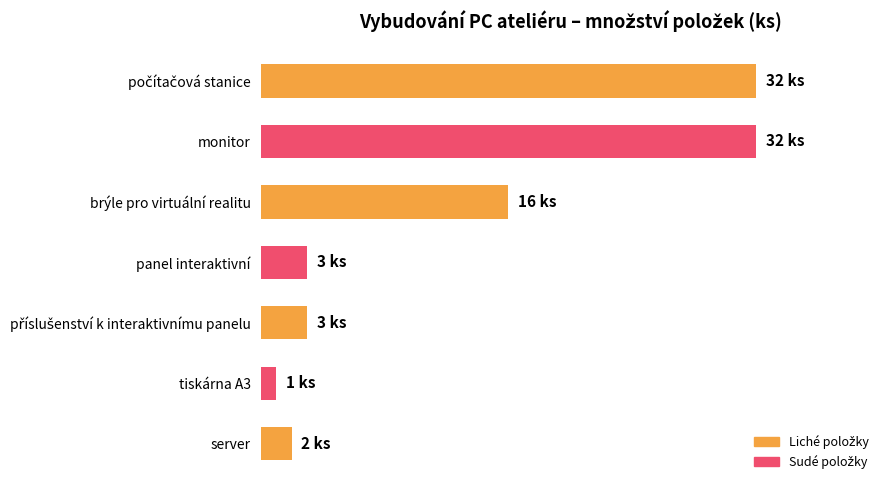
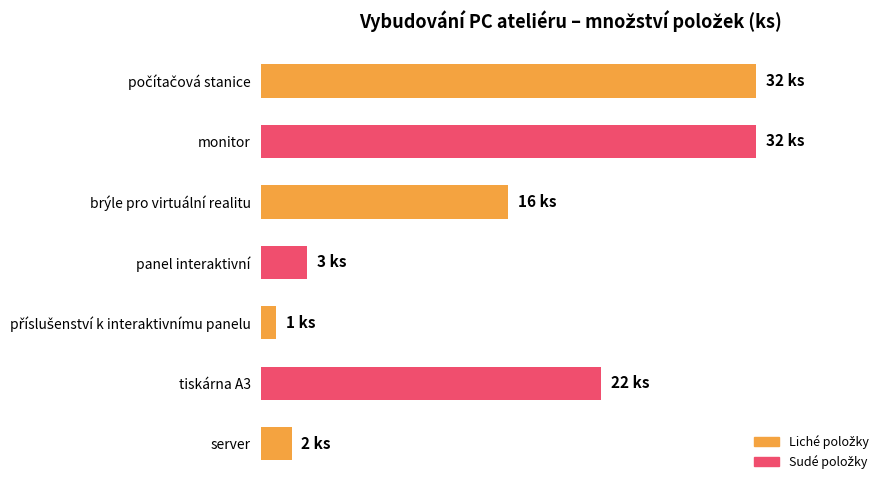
příslušenství k interaktivnímu panelu: 3 -> 1
tiskárna A3: 1 -> 22
